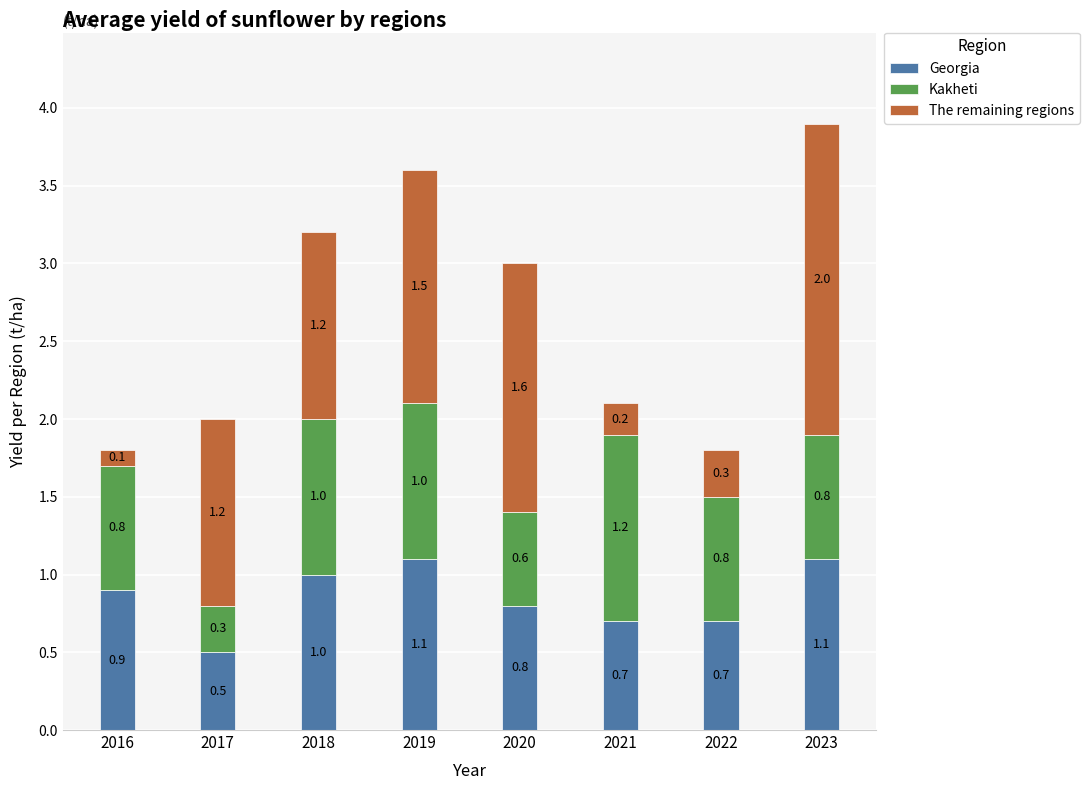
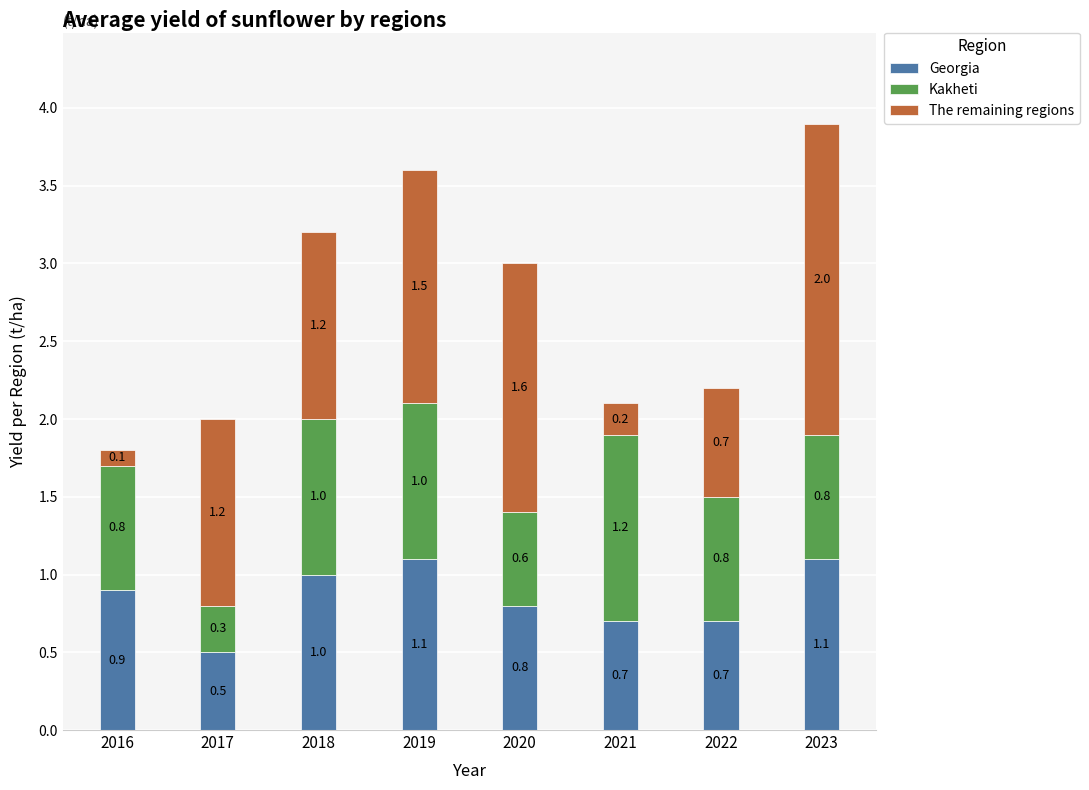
The remaining regions, 2022: 0.3 -> 0.7
